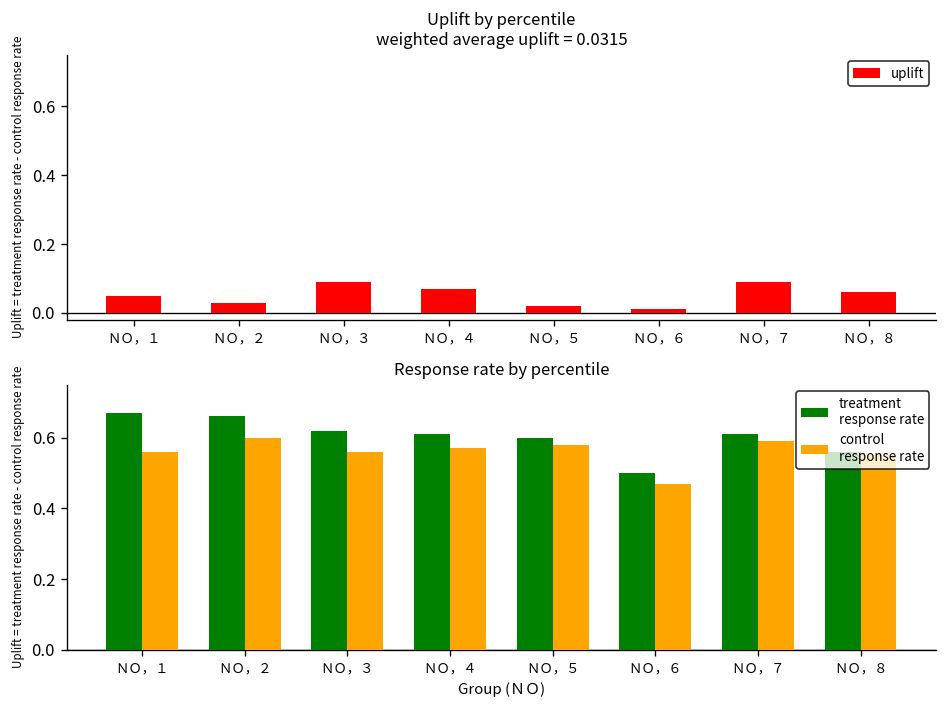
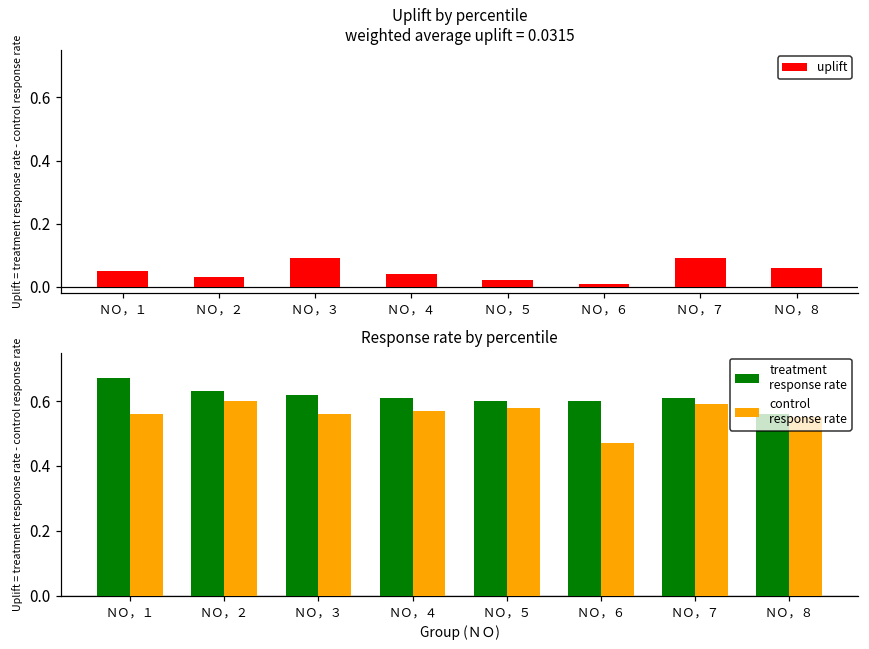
Uplift by percentile weighted average uplift = 0.0315, ＮＯ，４: 0.07 -> 0.04
Response rate by percentile, treatment response rate, ＮＯ，２: 0.66 -> 0.63
Response rate by percentile, treatment response rate, ＮＯ，６: 0.5 -> 0.6
